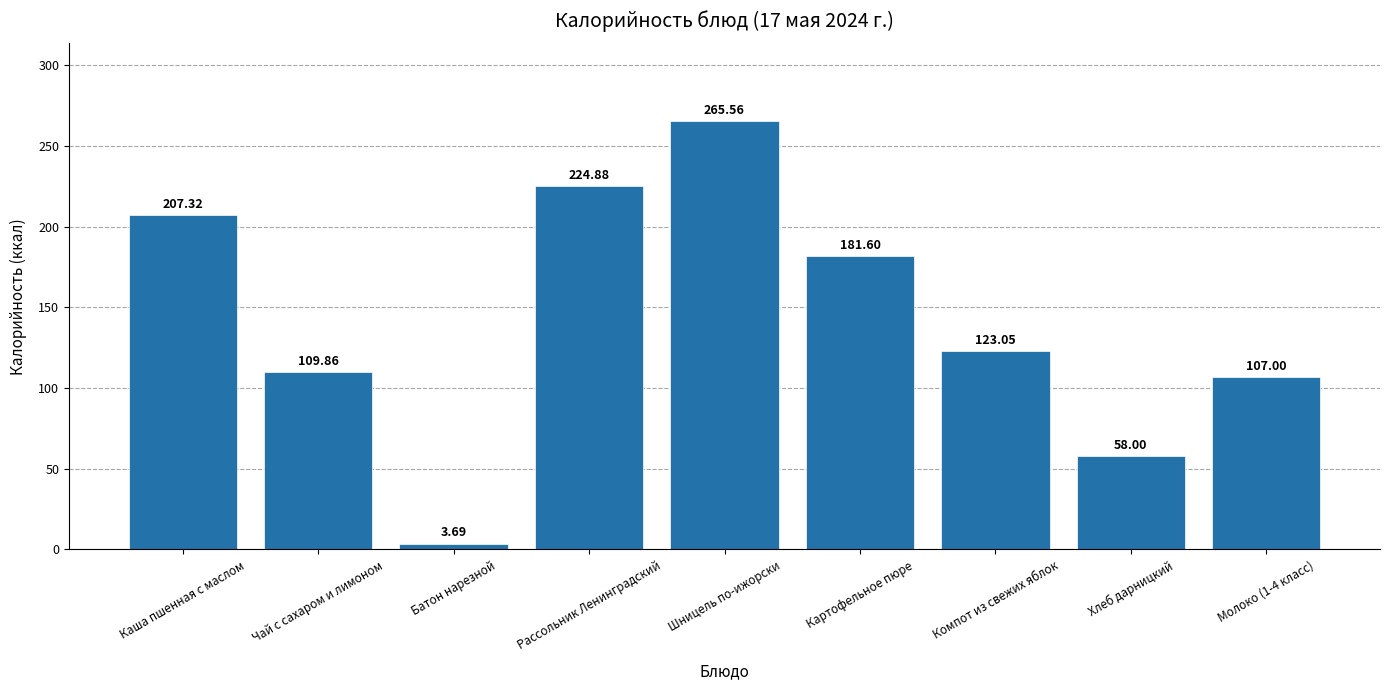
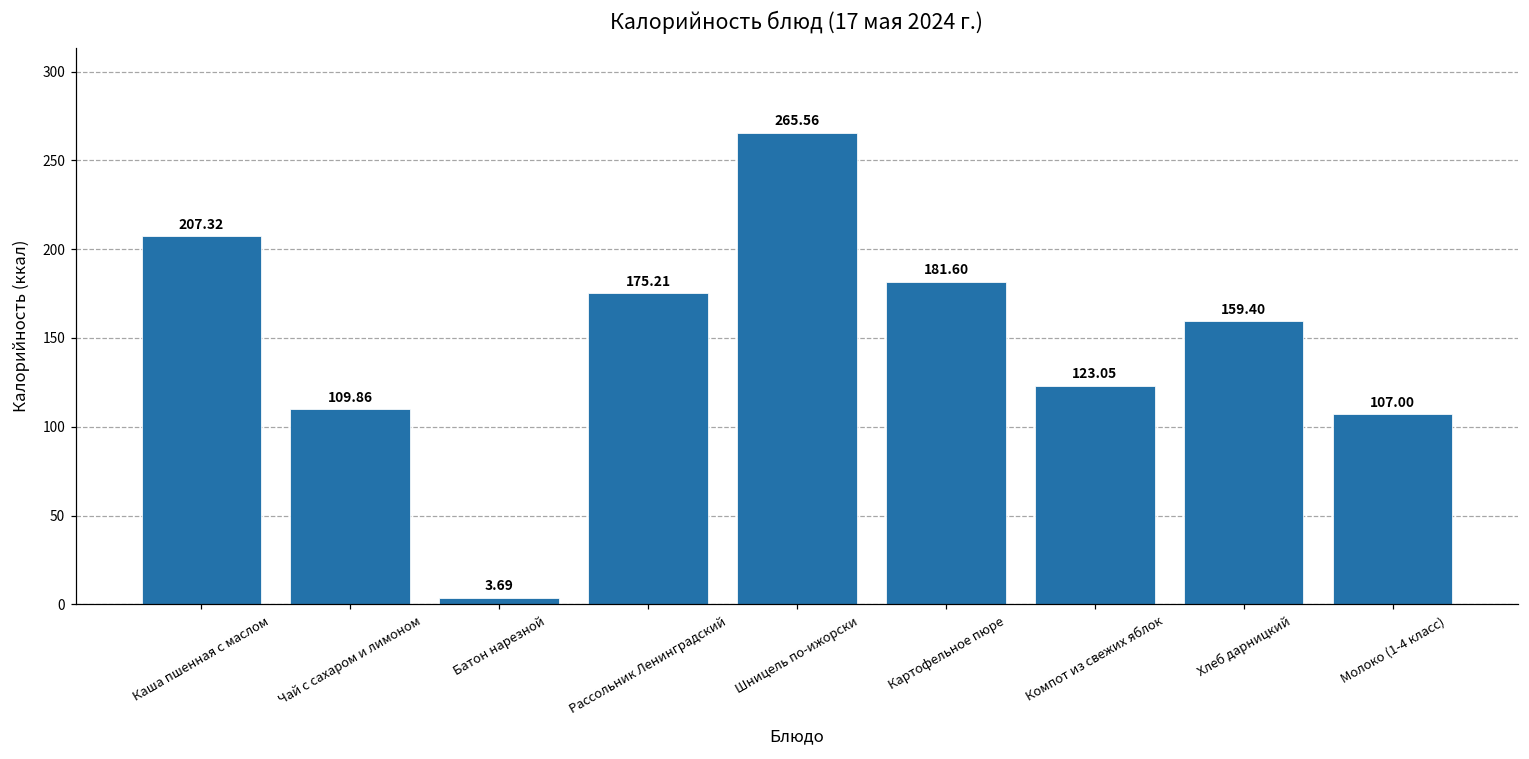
Рассольник Ленинградский: 224.88 -> 175.21
Хлеб дарницкий: 58.00 -> 159.40
